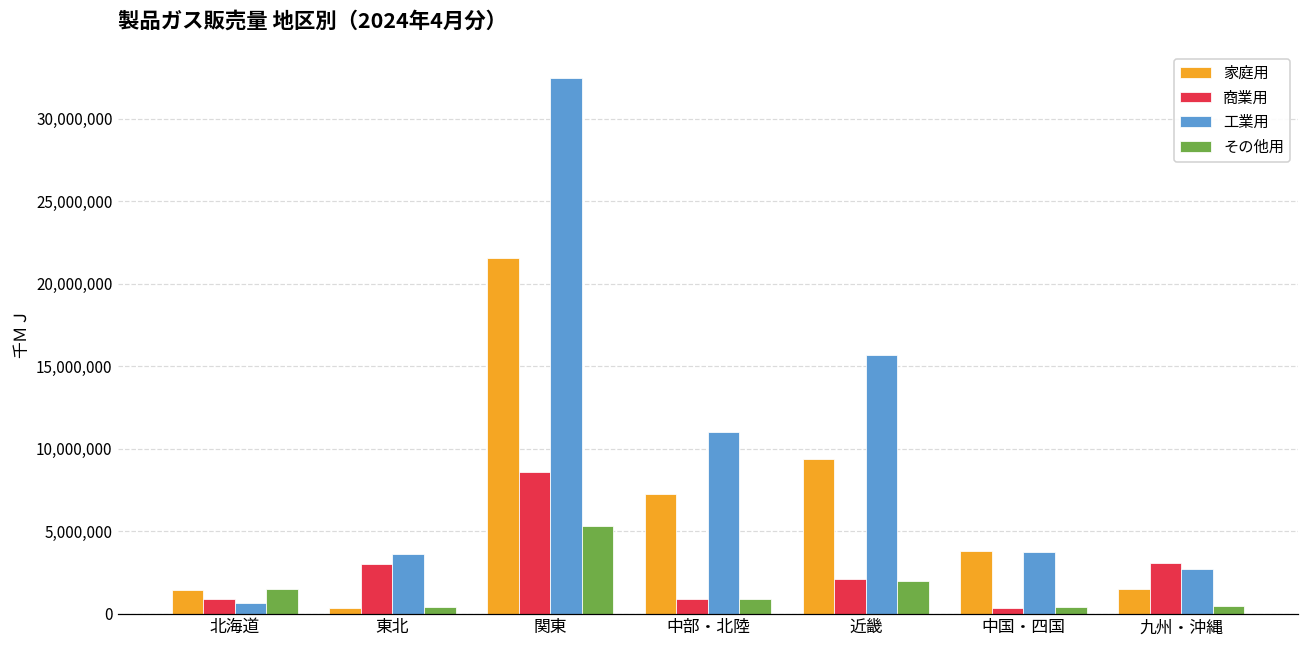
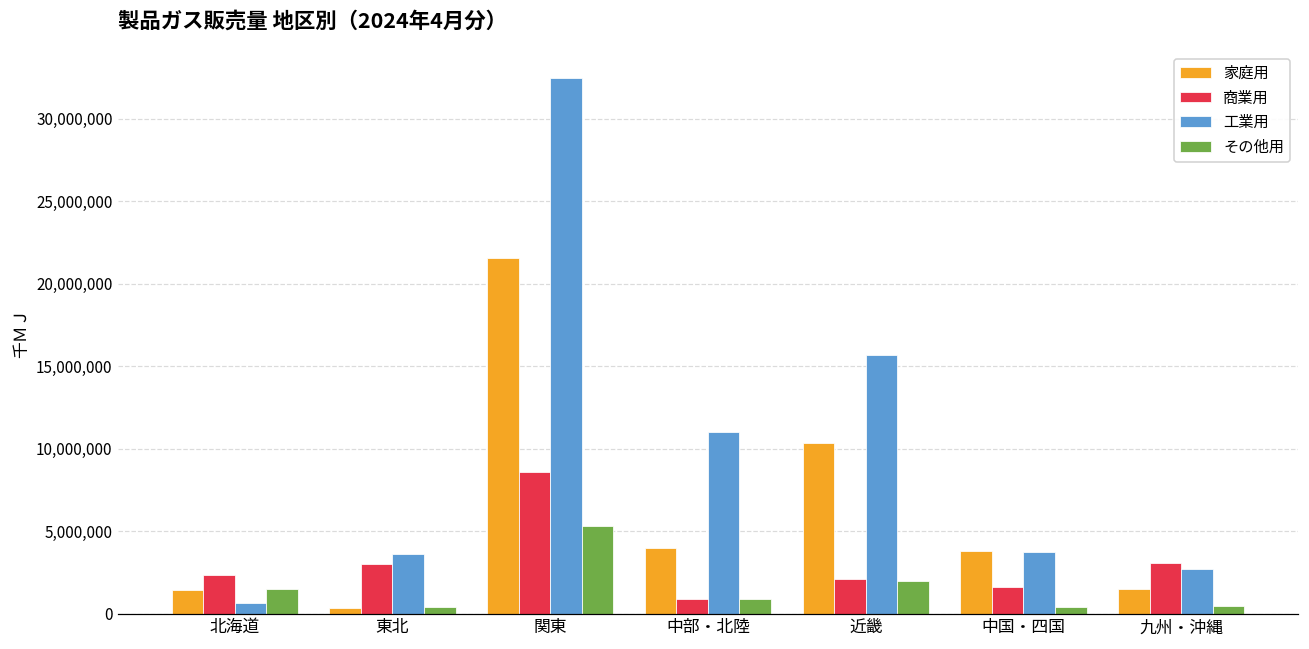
商業用, 北海道: 900,000 -> 2,400,000
家庭用, 中部・北陸: 7,300,000 -> 4,000,000
家庭用, 近畿: 9,400,000 -> 10,300,000
商業用, 中国・四国: 400,000 -> 1,600,000
